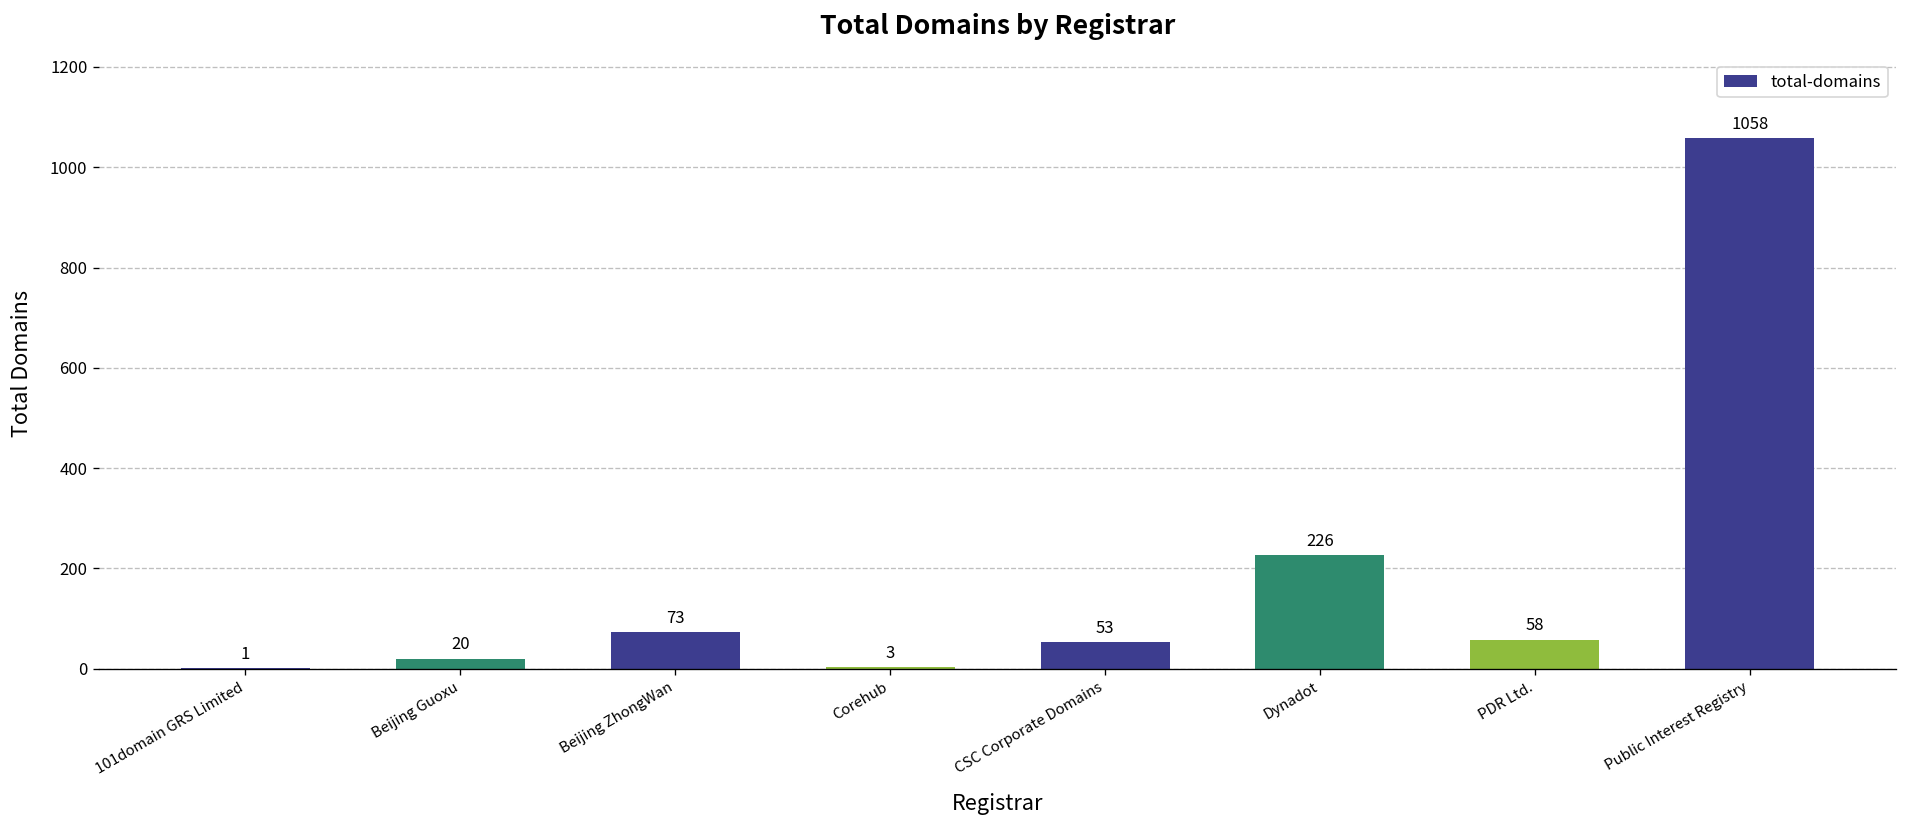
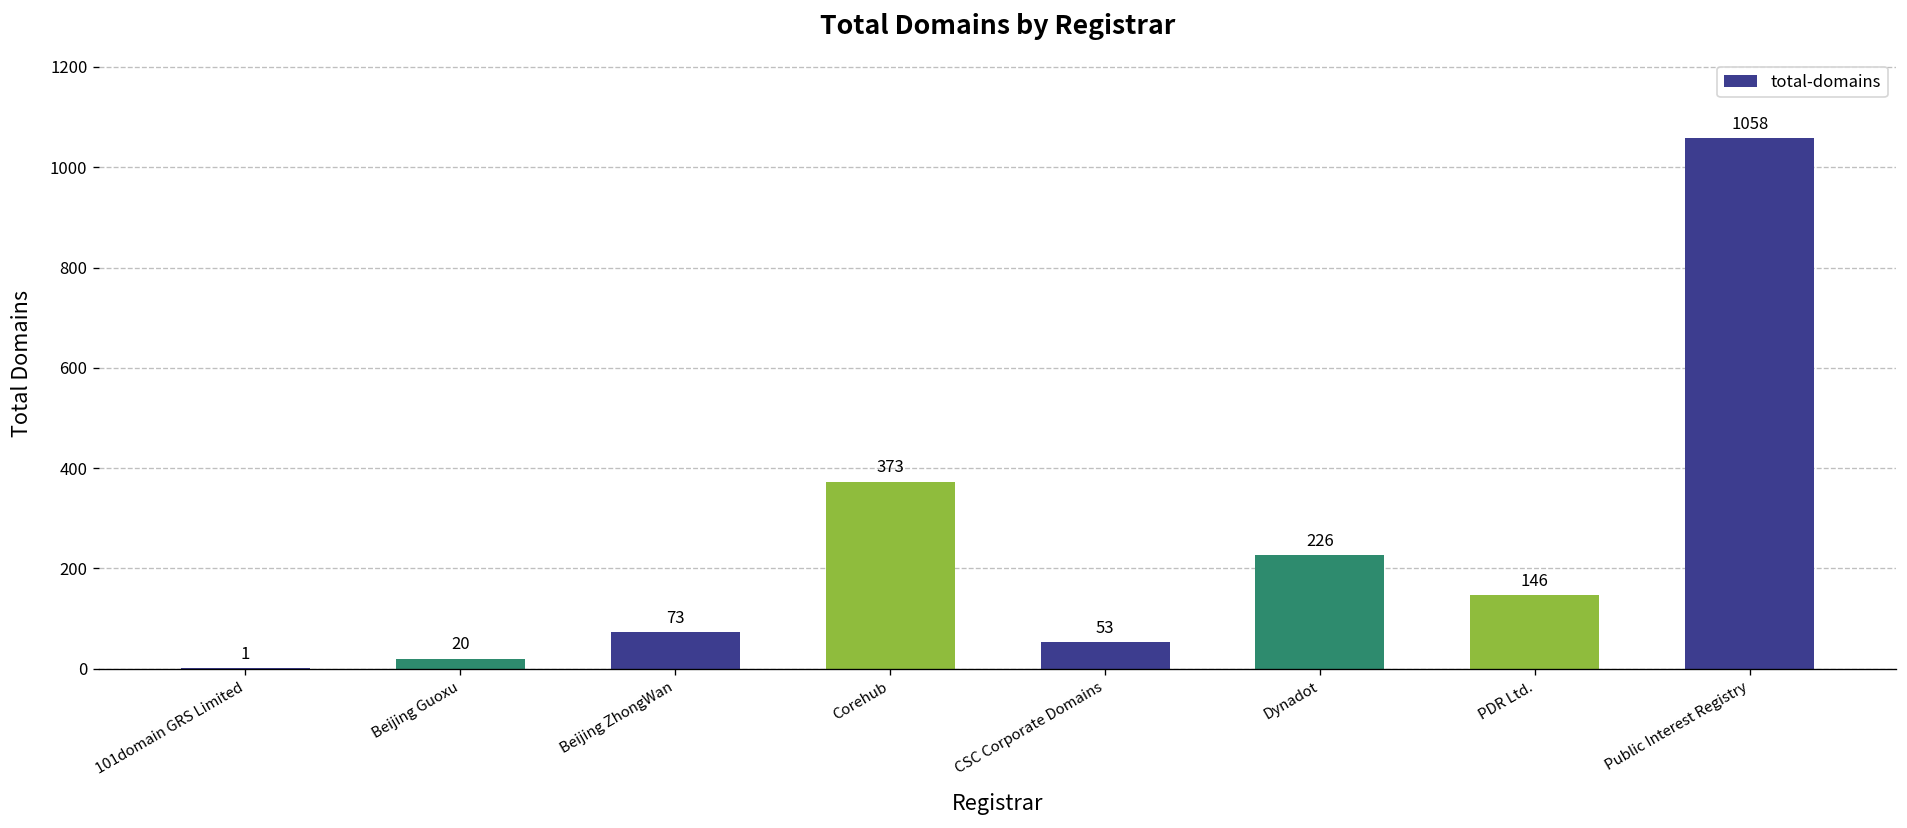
Corehub: 3 -> 373
PDR Ltd.: 58 -> 146
